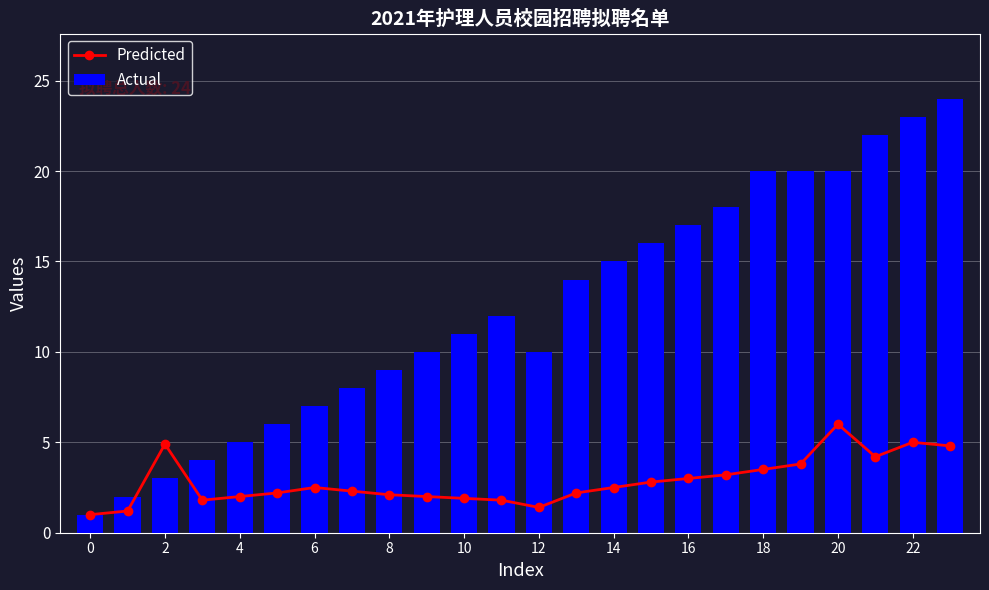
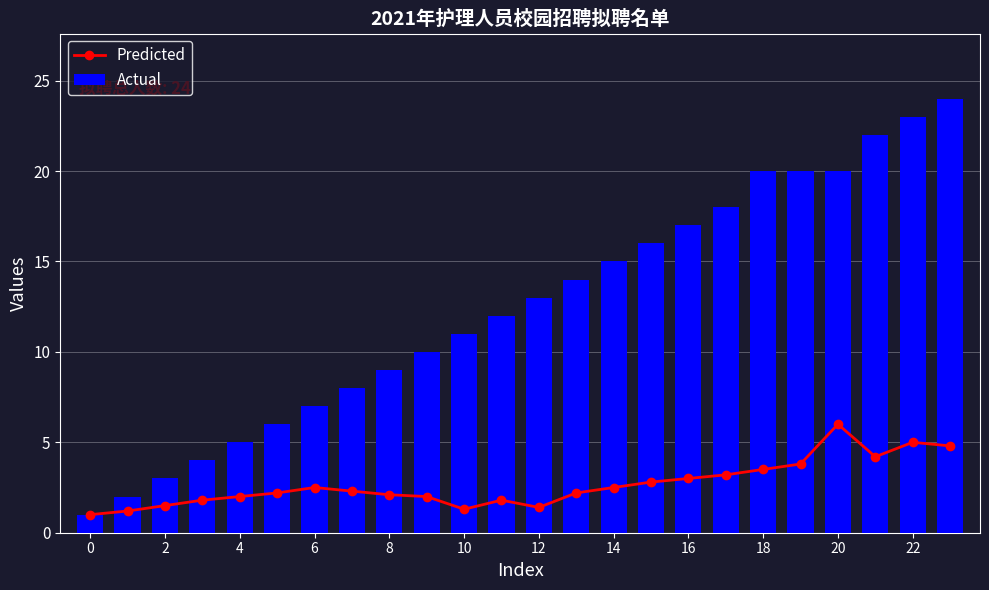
Predicted, 2: 4.9 -> 1.5
Predicted, 10: 1.9 -> 1.3
Actual, 12: 10 -> 13
